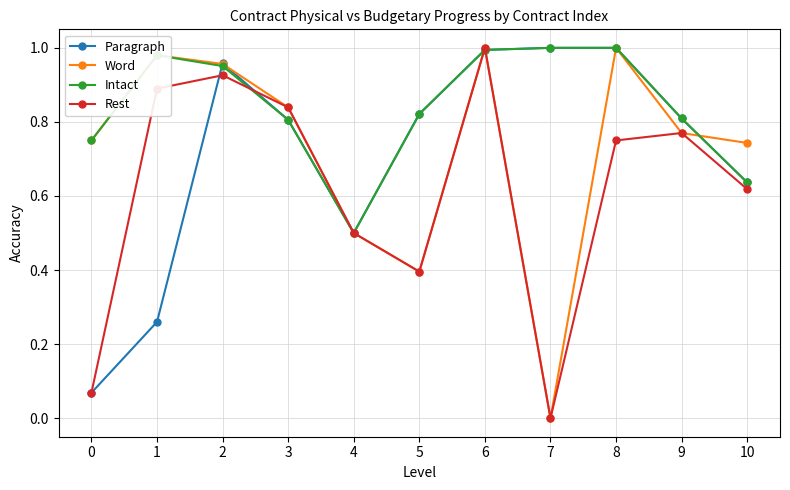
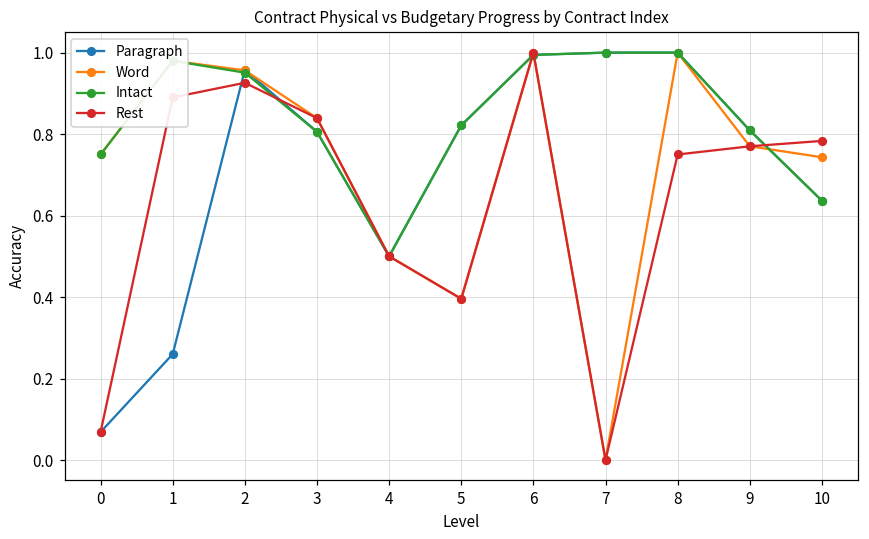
Rest, 10: 0.62 -> 0.78
